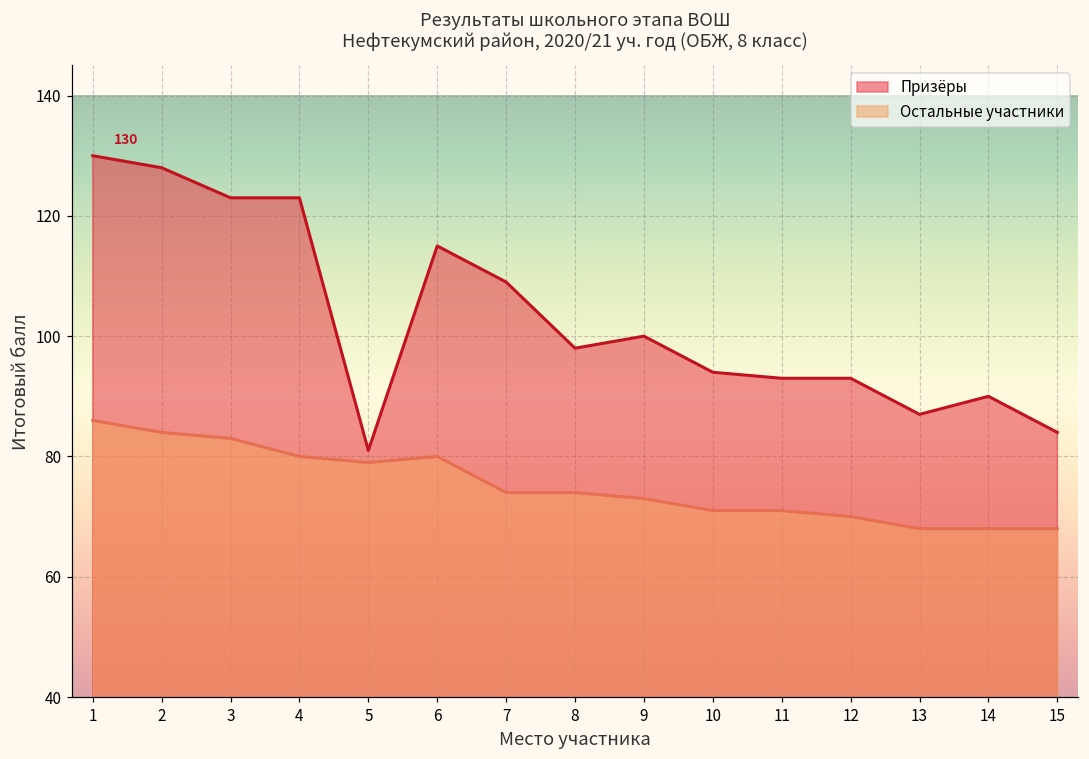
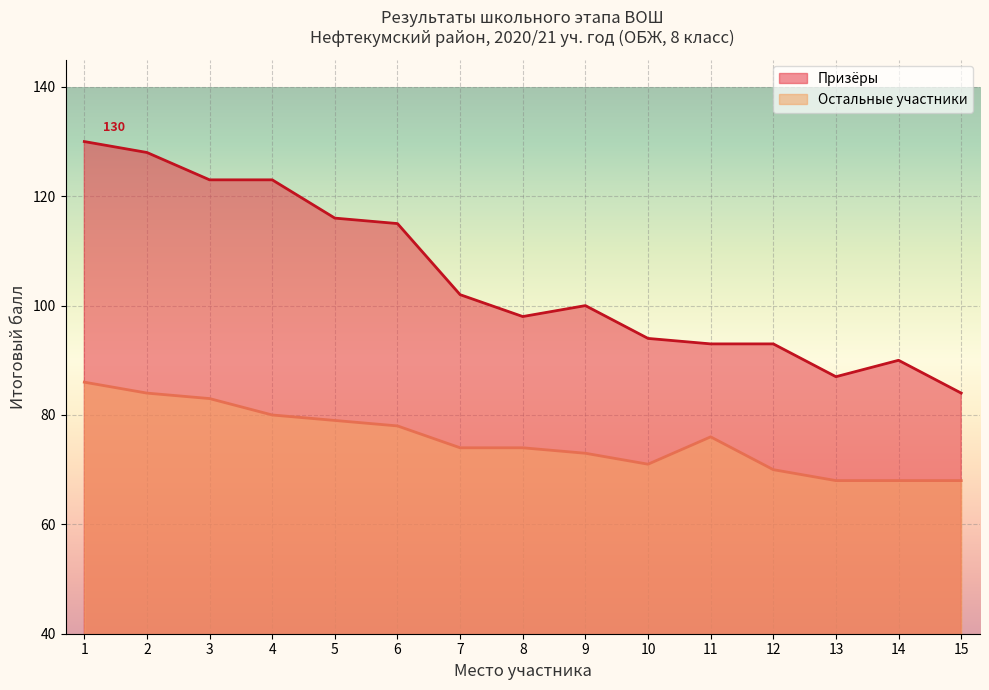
Призёры, 5: 81 -> 116
Остальные участники, 6: 80 -> 78
Призёры, 7: 109 -> 102
Остальные участники, 11: 71 -> 76
